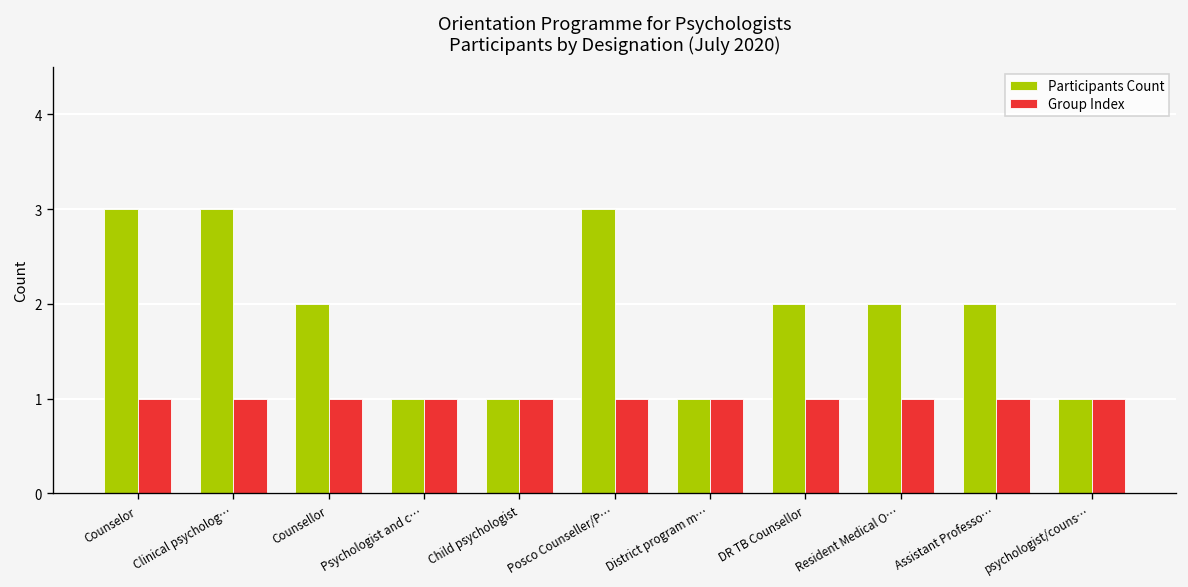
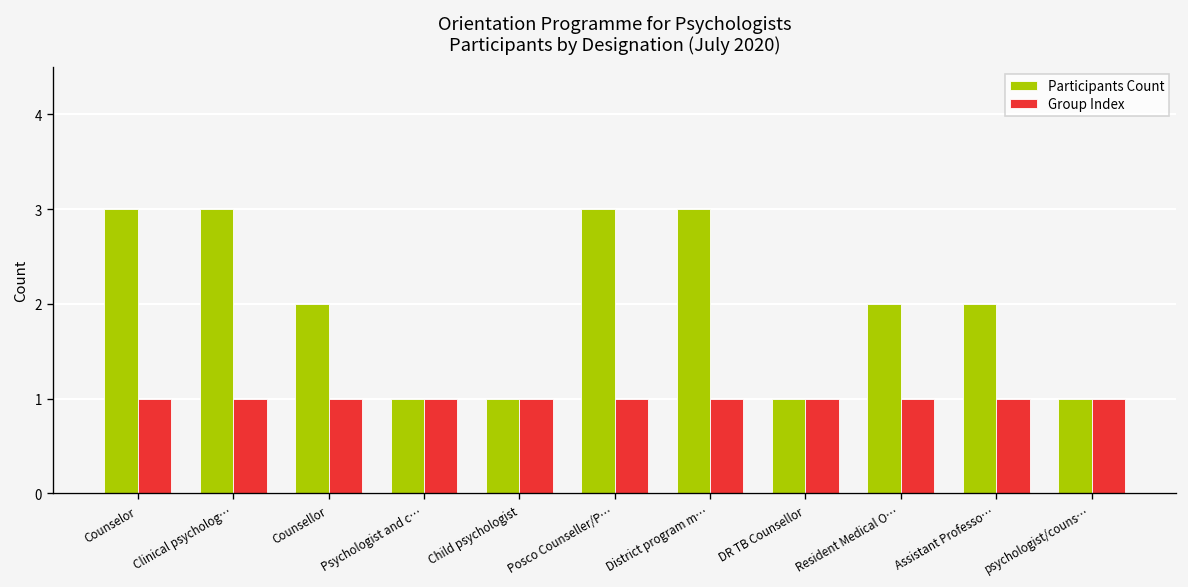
Participants Count, District program m…: 1 -> 3
Participants Count, DR TB Counsellor: 2 -> 1
